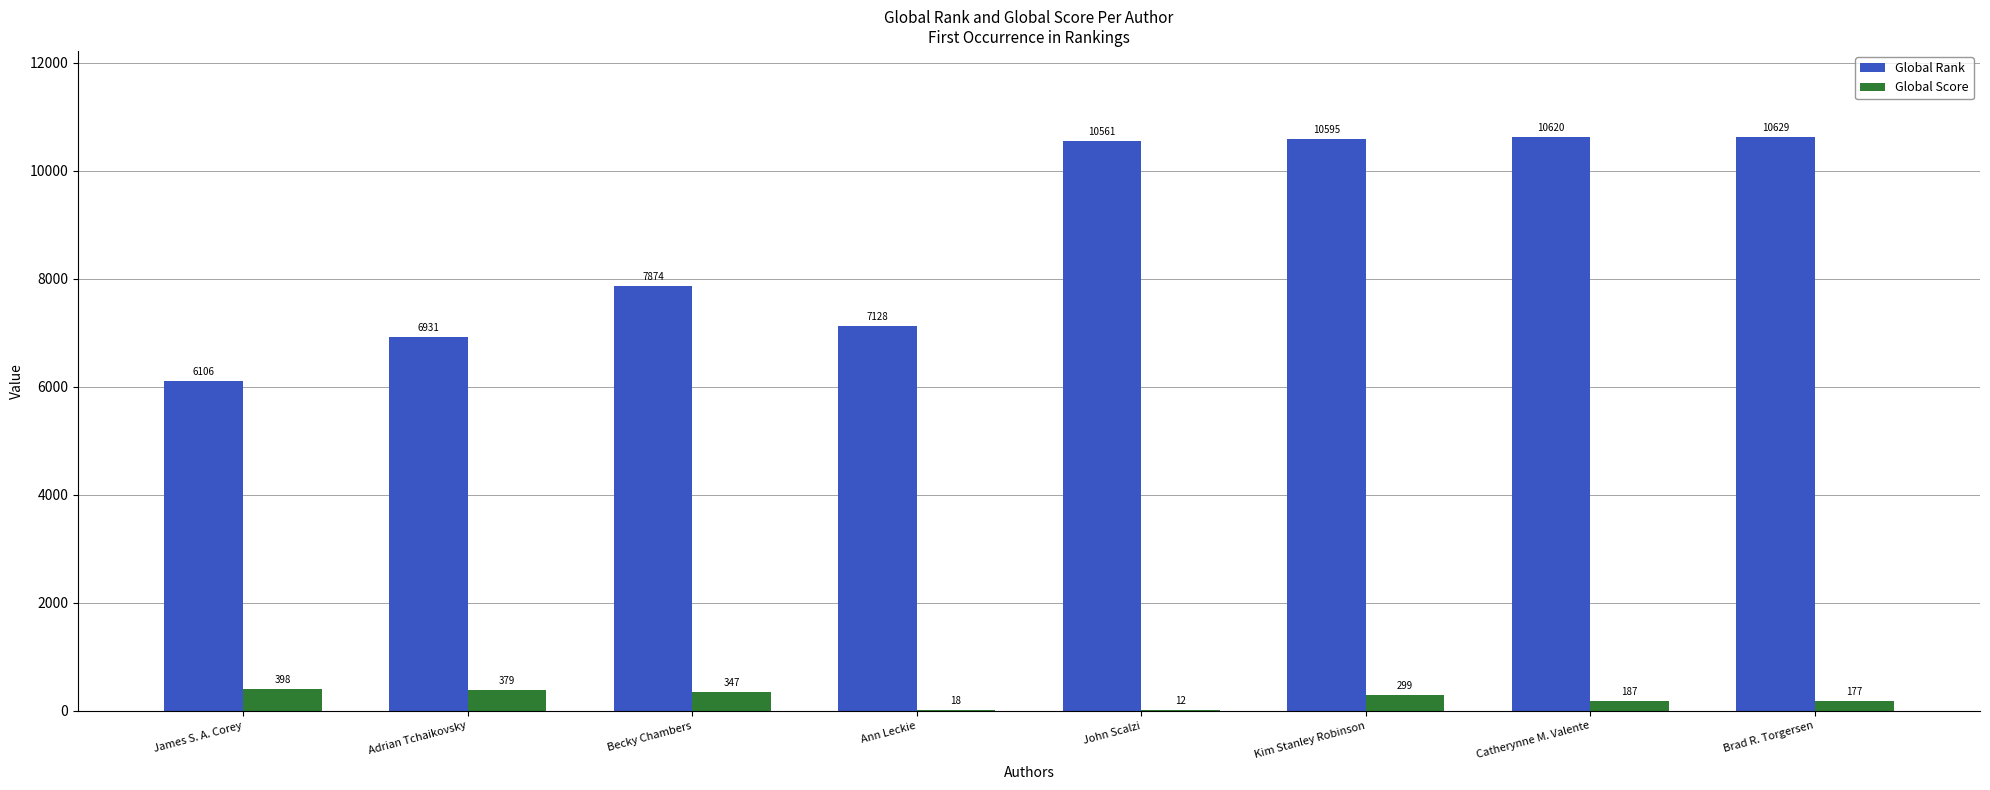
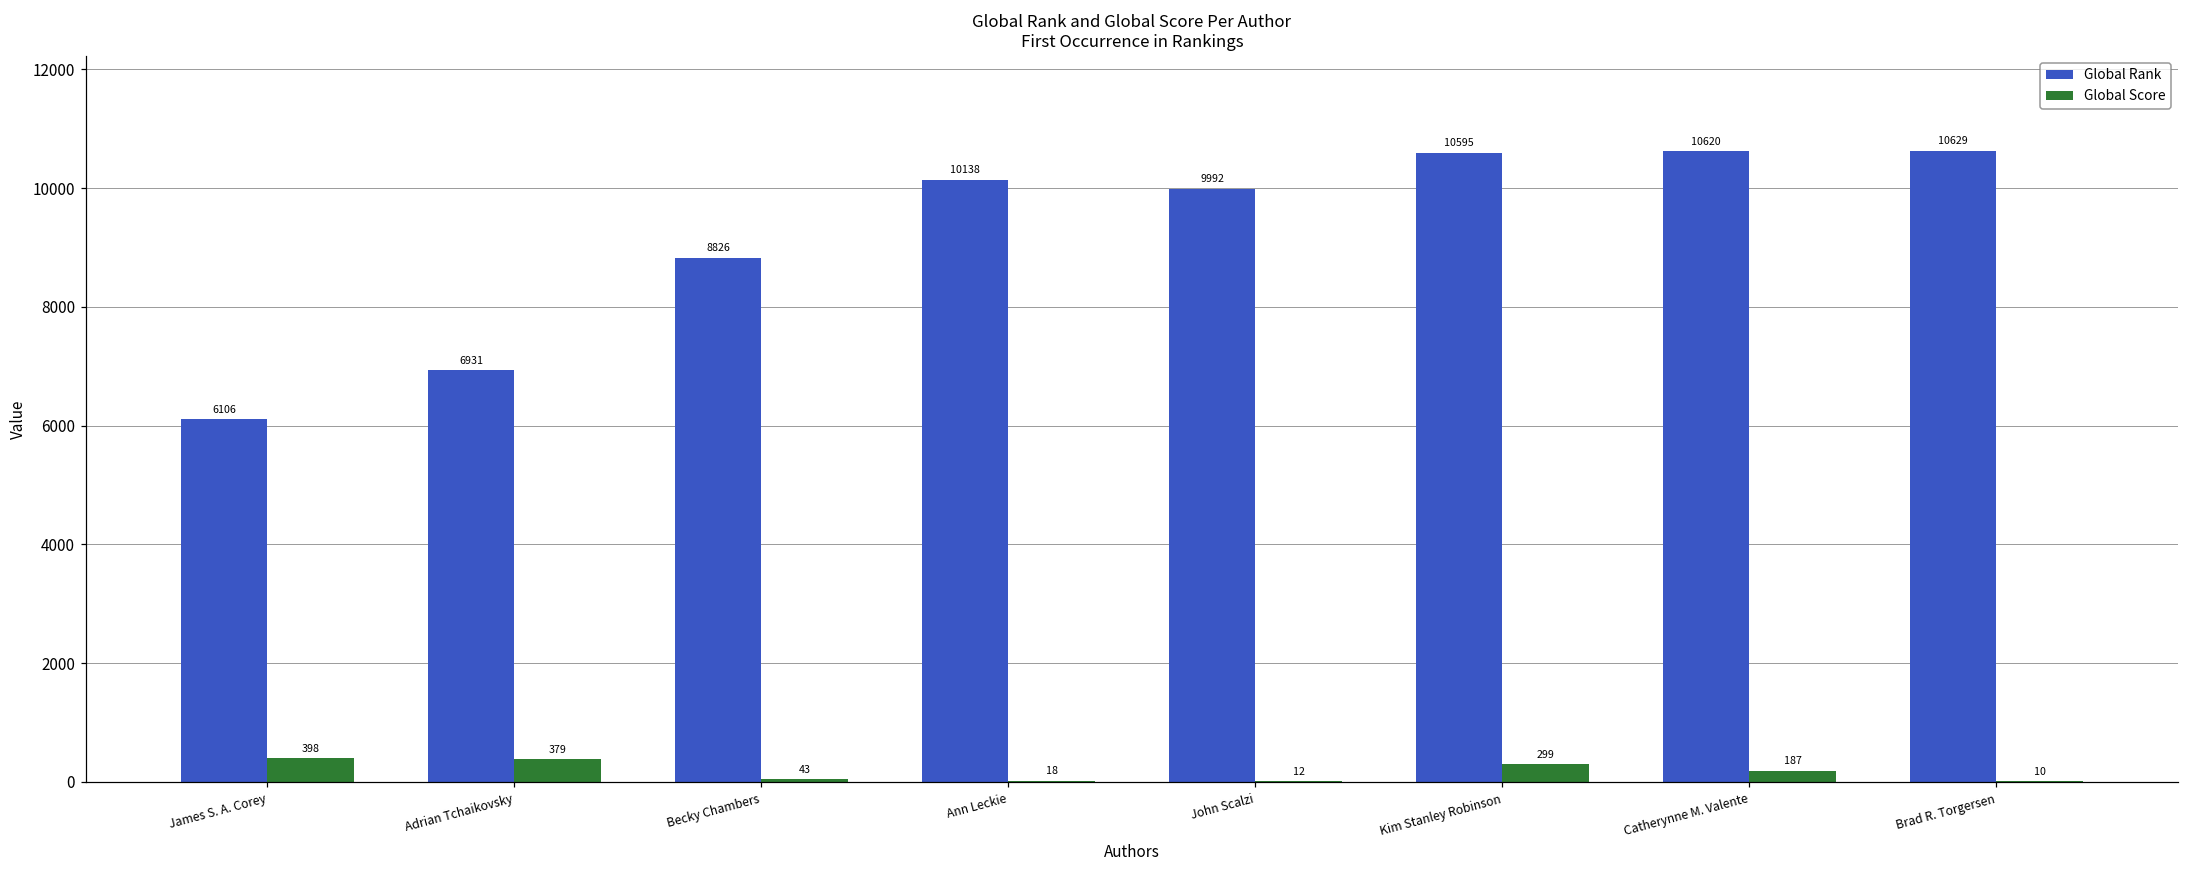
Global Rank, Becky Chambers: 7874 -> 8826
Global Score, Becky Chambers: 347 -> 43
Global Rank, Ann Leckie: 7128 -> 10138
Global Rank, John Scalzi: 10561 -> 9992
Global Score, Brad R. Torgersen: 177 -> 10
